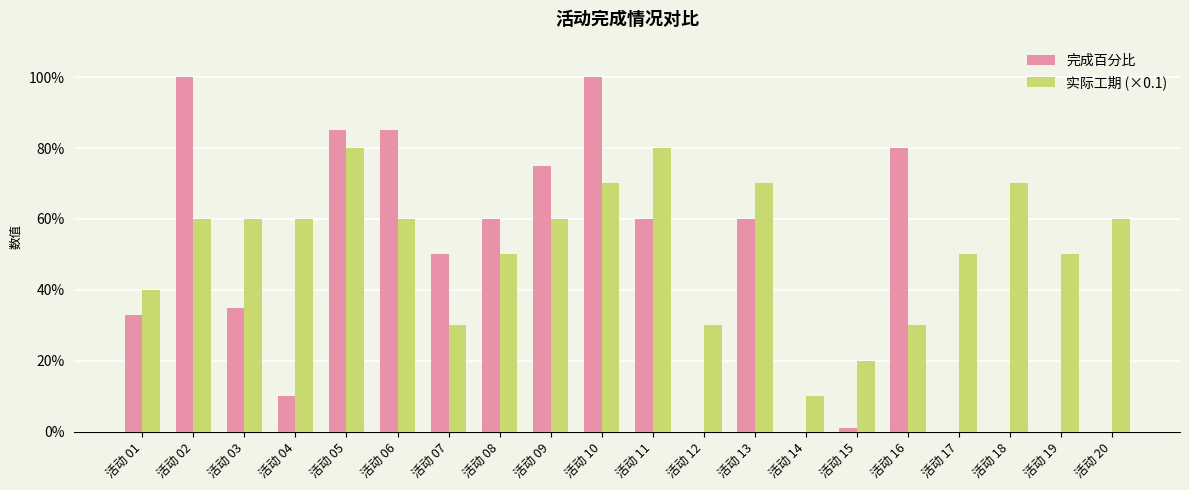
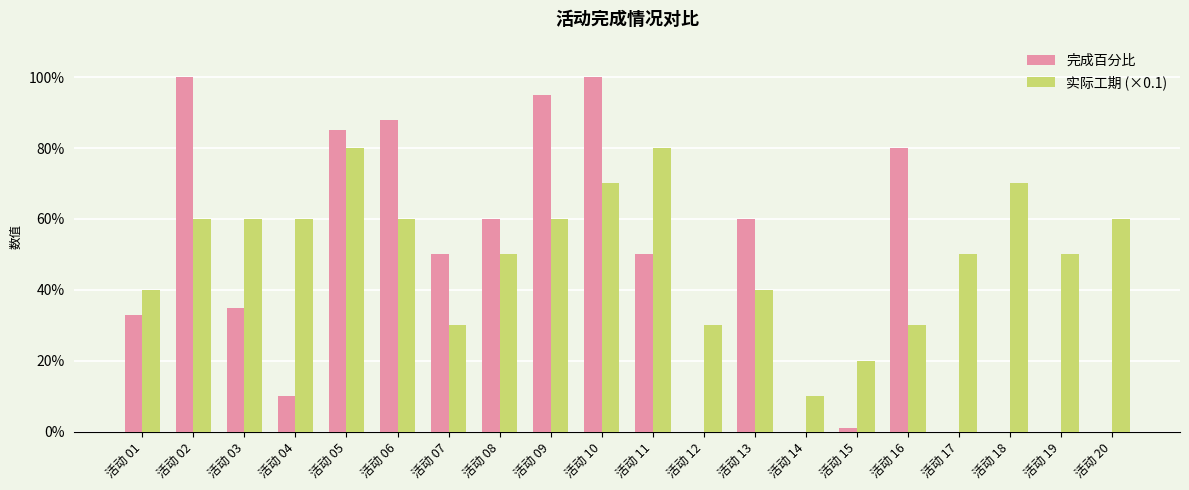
完成百分比, 活动 06: 85% -> 88%
完成百分比, 活动 09: 75% -> 95%
完成百分比, 活动 11: 60% -> 50%
实际工期 (×0.1), 活动 13: 70% -> 40%
